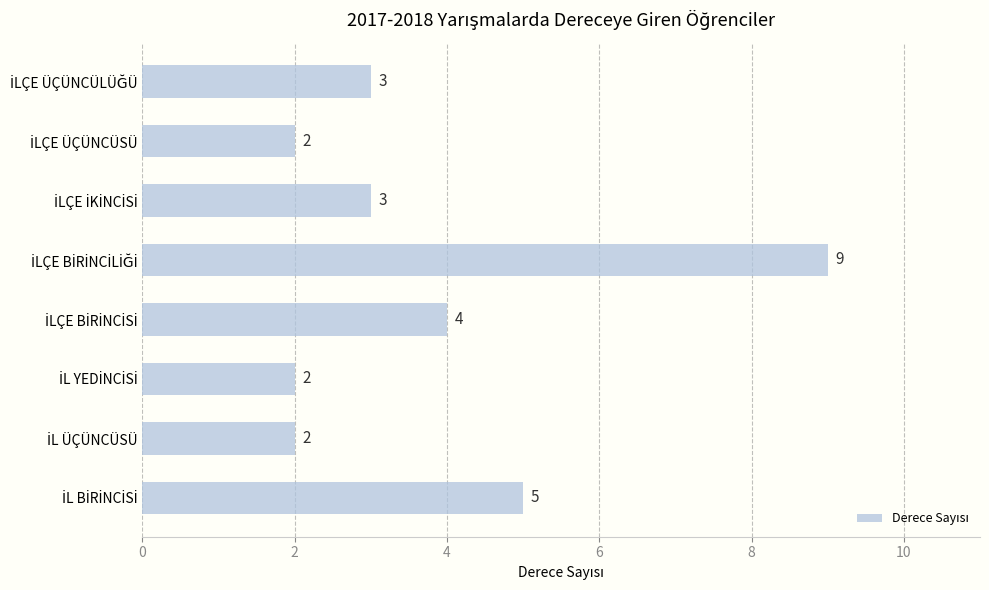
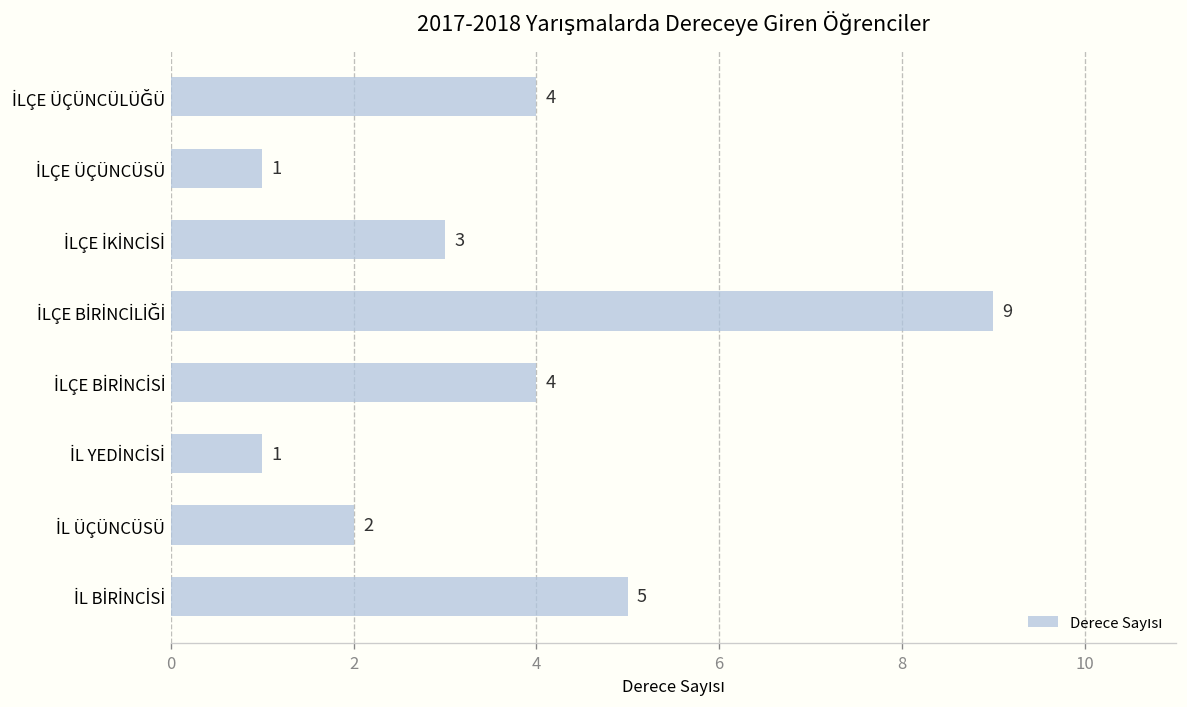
İLÇE ÜÇÜNCÜLÜĞÜ: 3 -> 4
İLÇE ÜÇÜNCÜSÜ: 2 -> 1
İL YEDİNCİSİ: 2 -> 1
